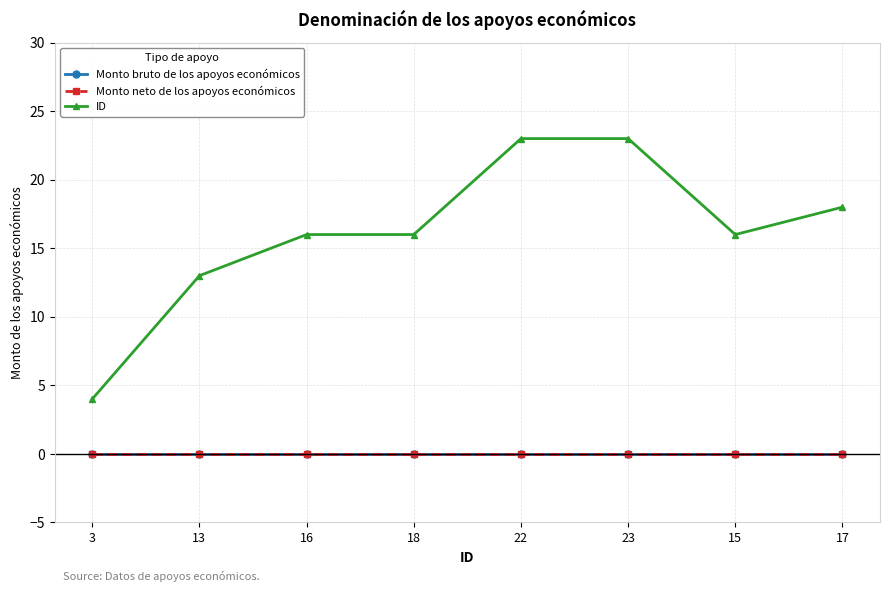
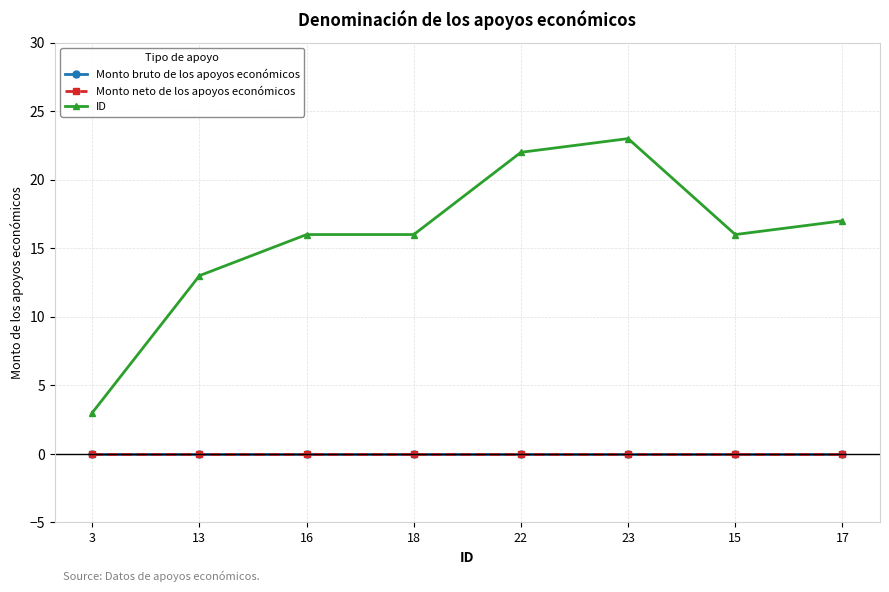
ID, 3: 4 -> 3
ID, 22: 23 -> 22
ID, 17: 18 -> 17
